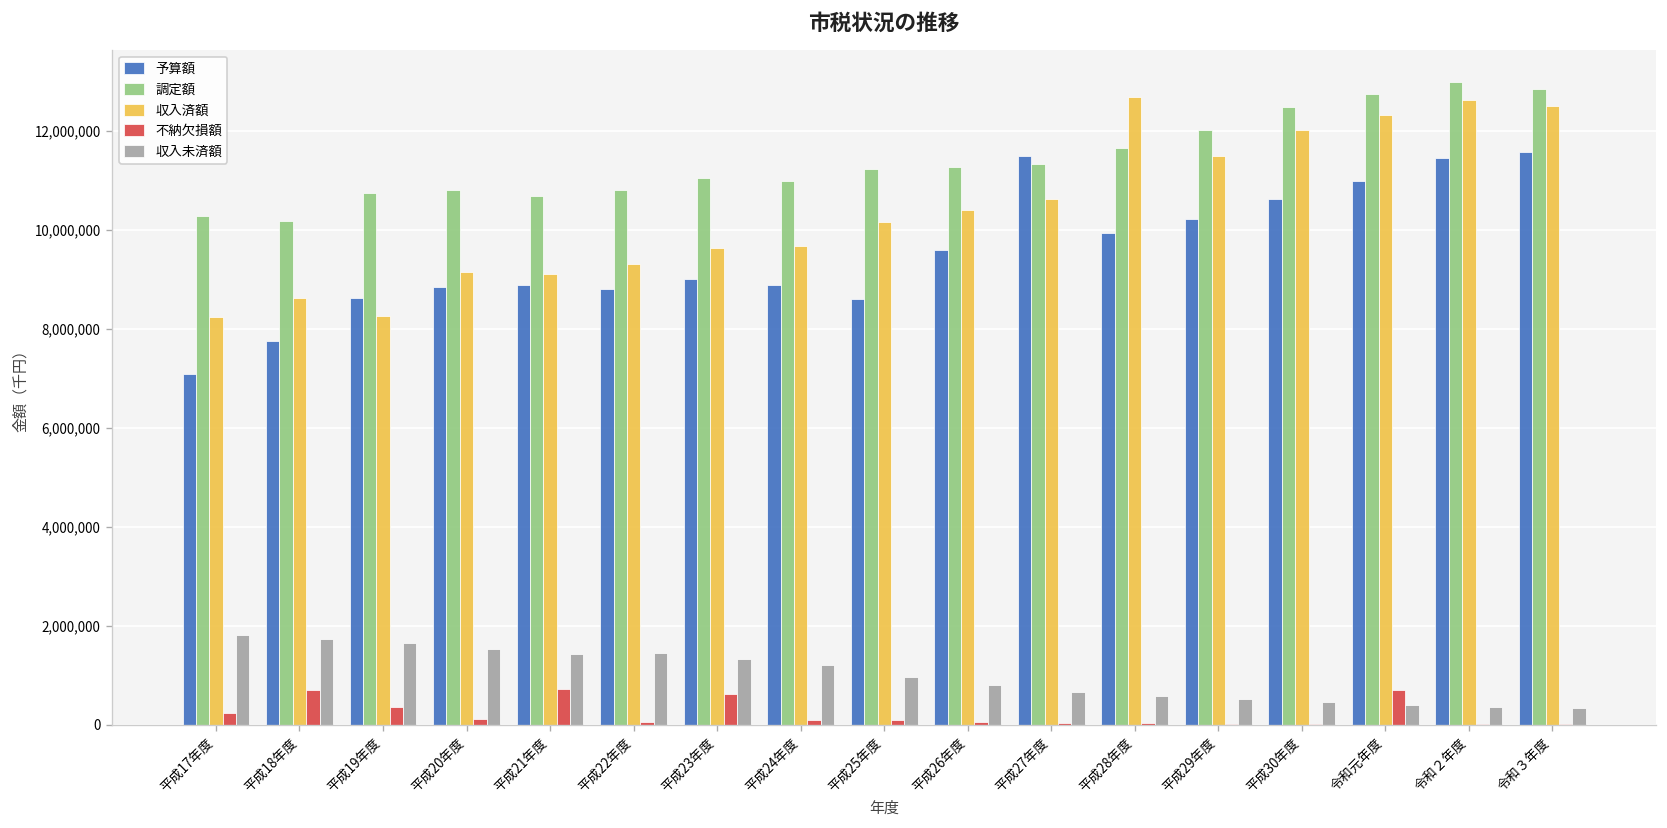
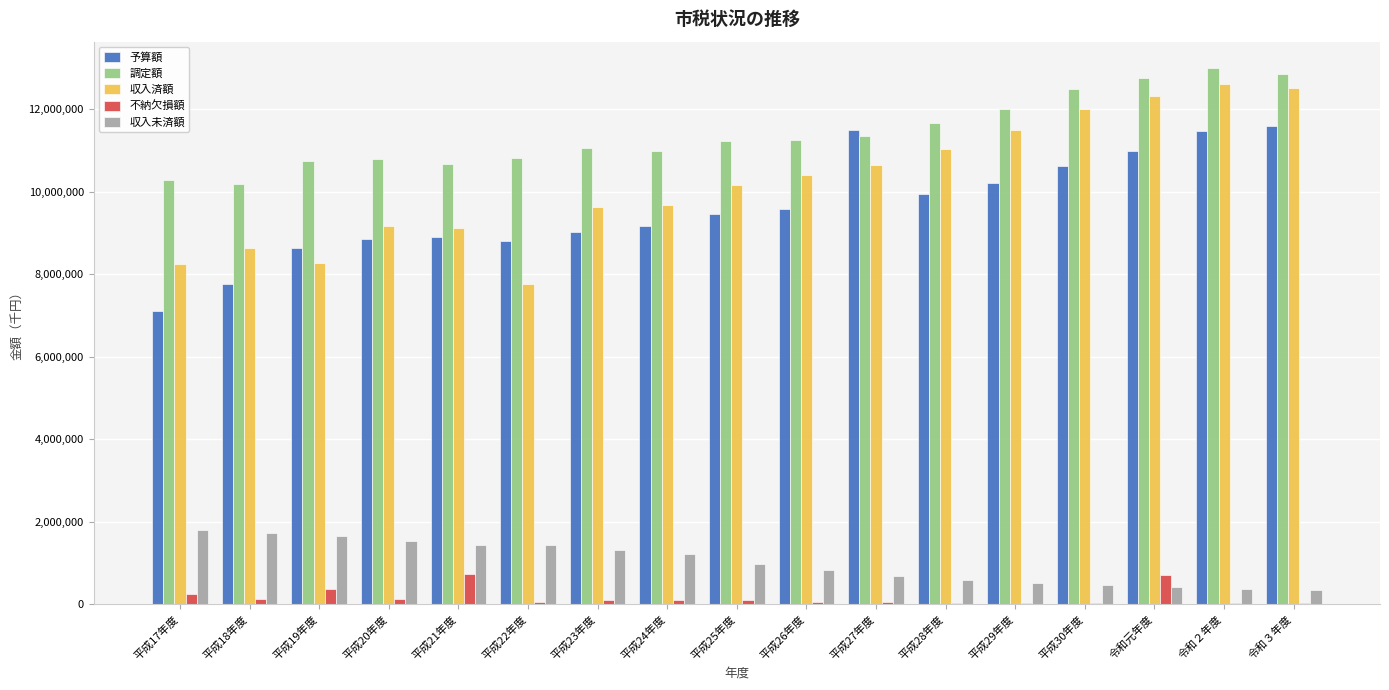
不納欠損額, 平成18年度: 700,000 -> 100,000
収入済額, 平成22年度: 9,300,000 -> 7,800,000
不納欠損額, 平成23年度: 600,000 -> 100,000
予算額, 平成24年度: 8,900,000 -> 9,200,000
予算額, 平成25年度: 8,600,000 -> 9,500,000
収入済額, 平成28年度: 12,700,000 -> 11,000,000
